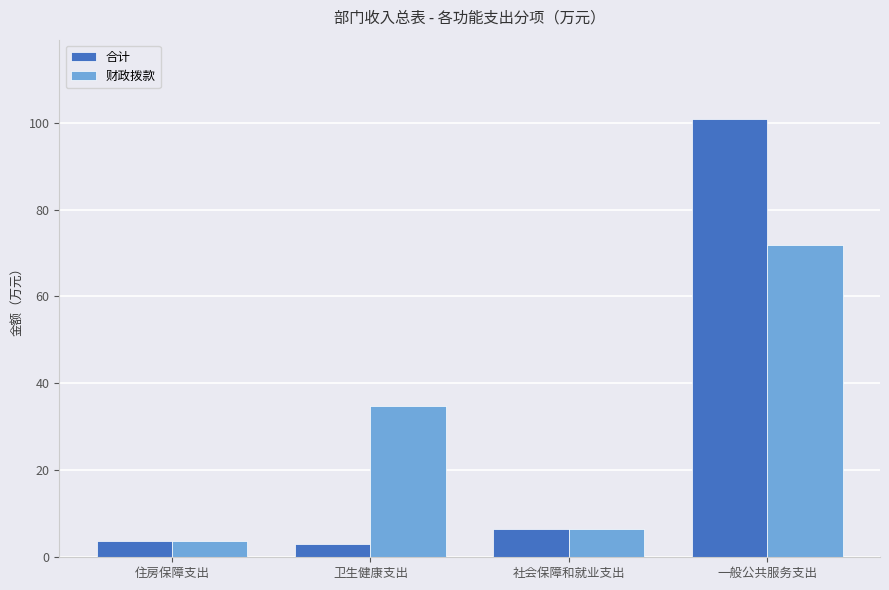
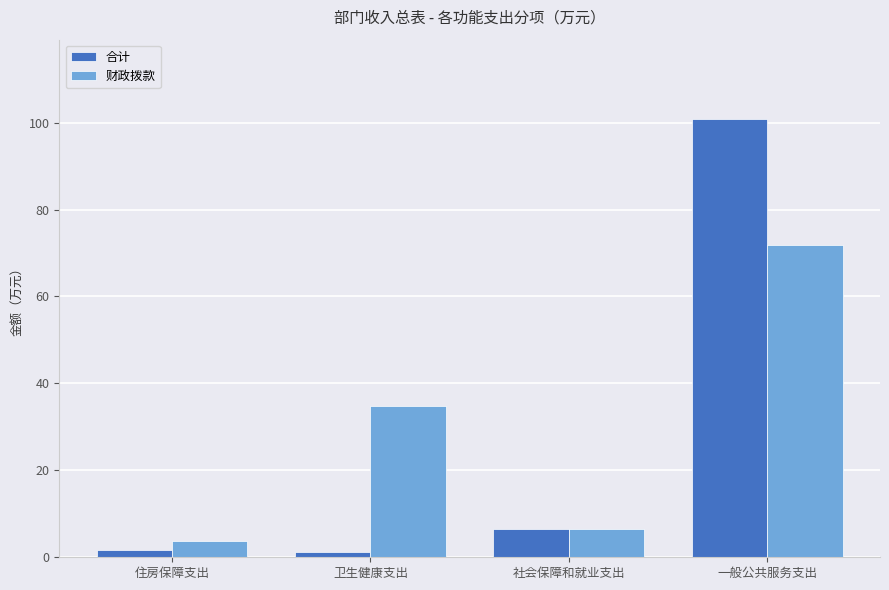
合计, 住房保障支出: 4 -> 2
合计, 卫生健康支出: 3 -> 1
